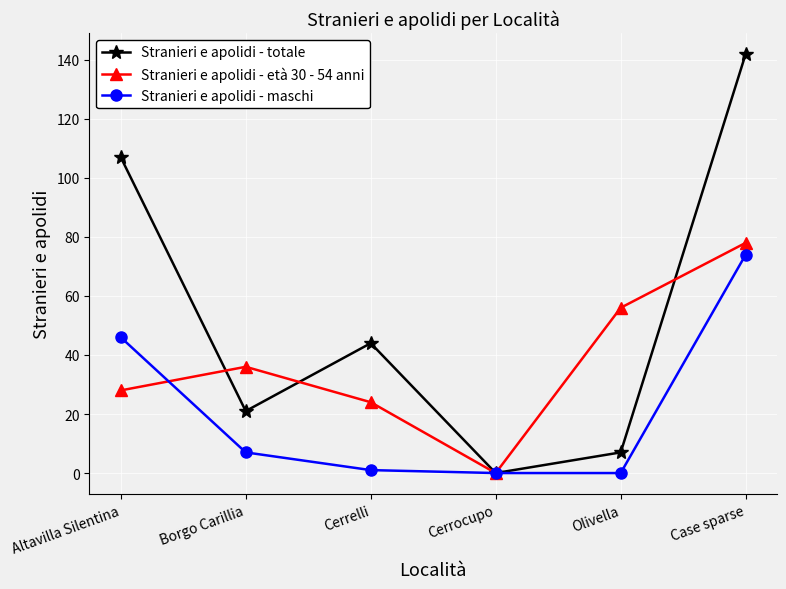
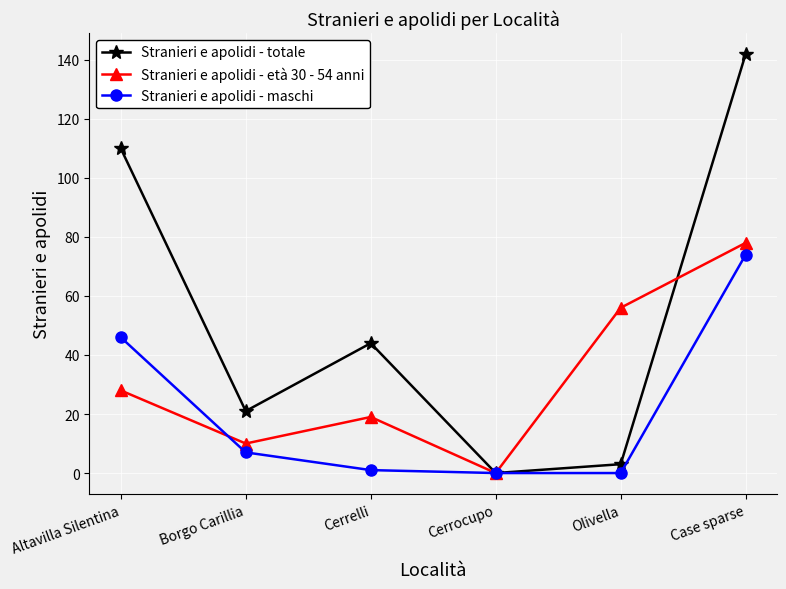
Stranieri e apolidi - totale, Altavilla Silentina: 107 -> 110
Stranieri e apolidi - età 30 - 54 anni, Borgo Carillia: 36 -> 10
Stranieri e apolidi - età 30 - 54 anni, Cerrelli: 24 -> 19
Stranieri e apolidi - totale, Olivella: 7 -> 3
